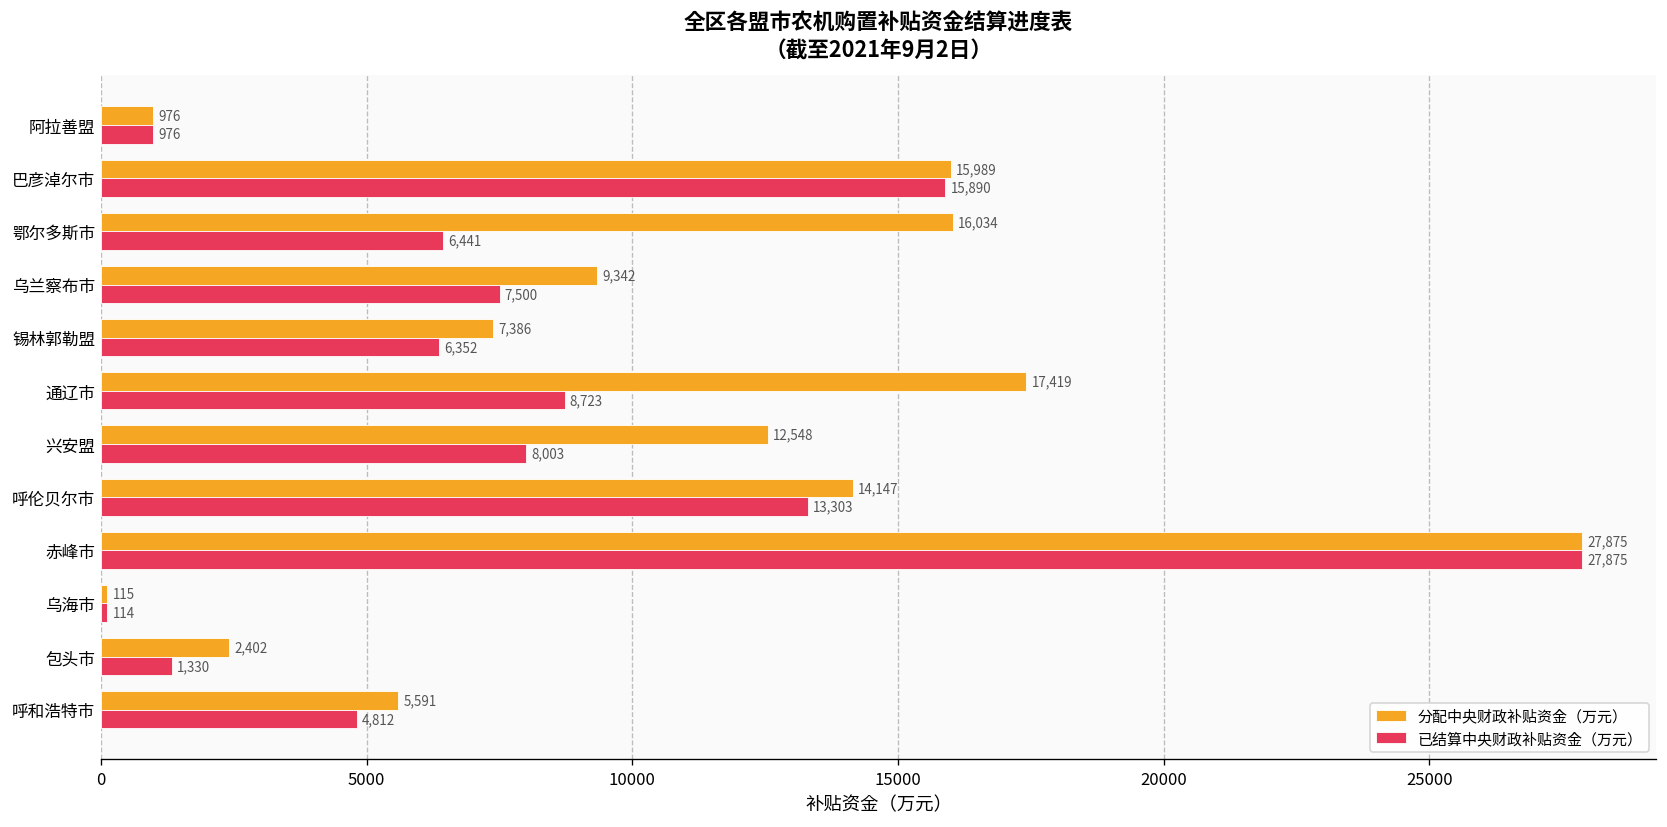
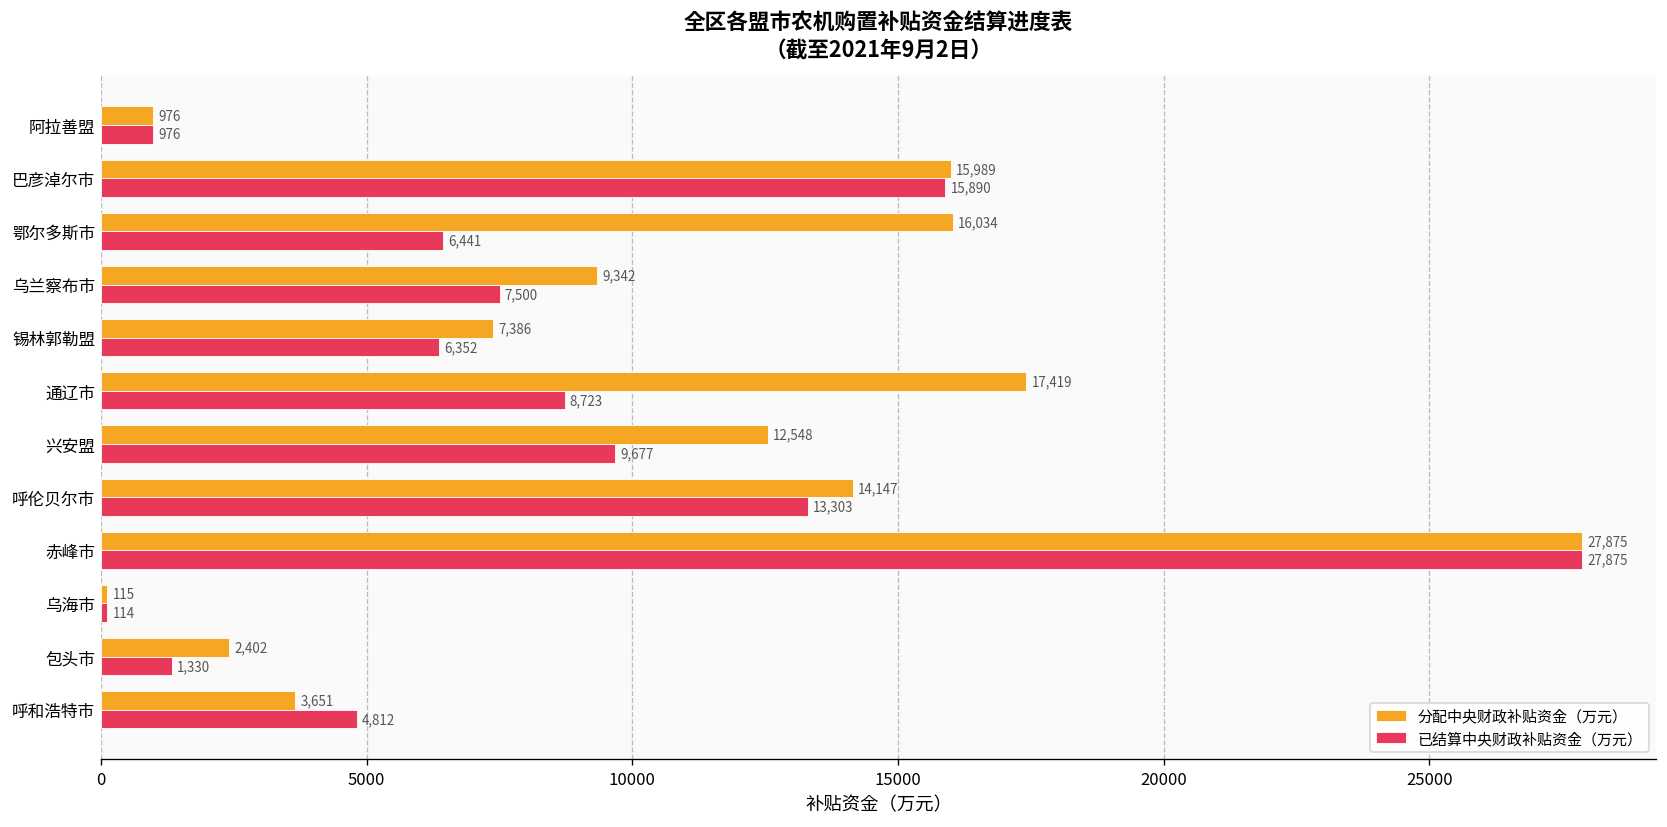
已结算中央财政补贴资金（万元）, 兴安盟: 8,003 -> 9,677
分配中央财政补贴资金（万元）, 呼和浩特市: 5,591 -> 3,651
